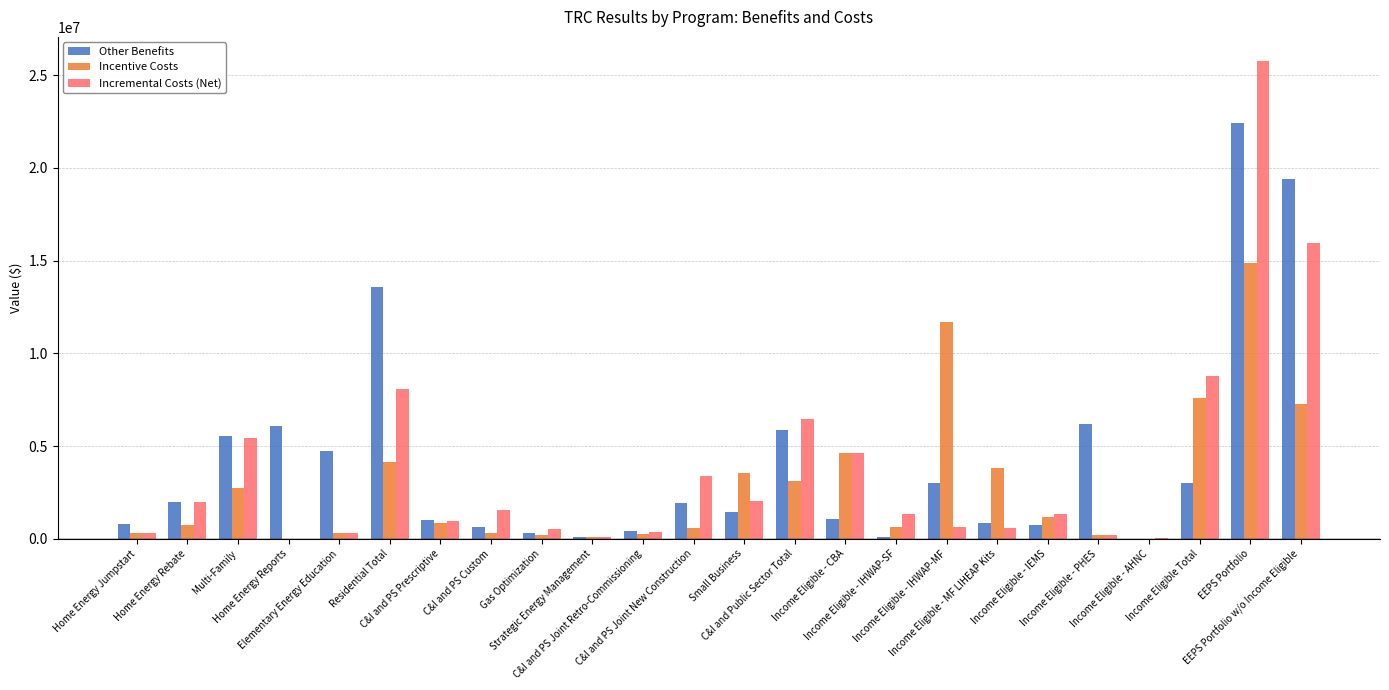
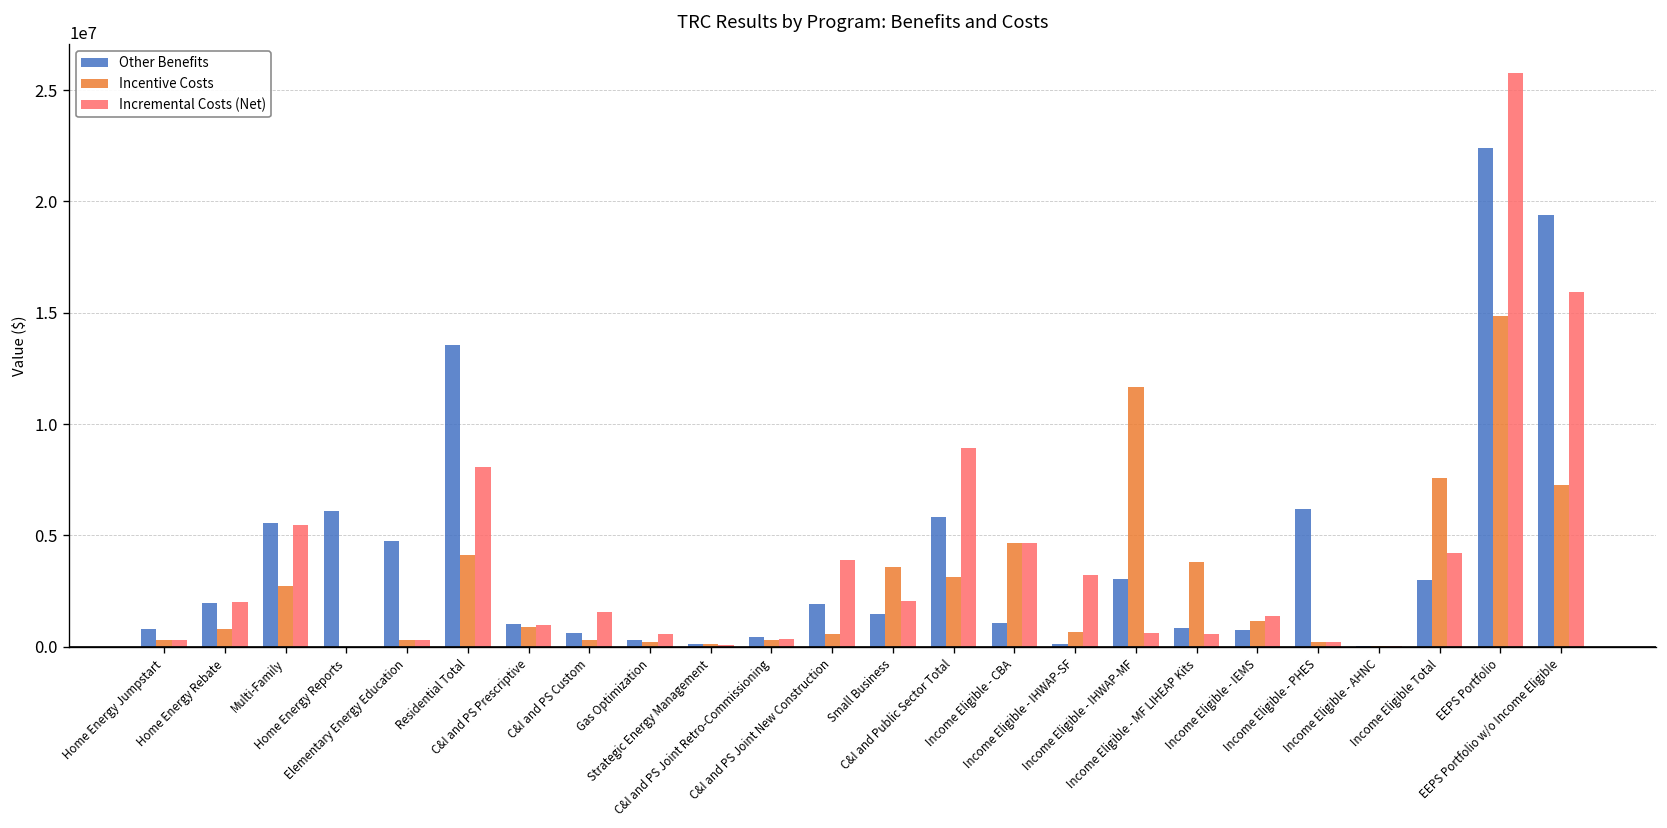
Incremental Costs (Net), C&I and PS Joint New Construction: 3400000 -> 3900000
Incremental Costs (Net), C&I and Public Sector Total: 6500000 -> 8900000
Incremental Costs (Net), Income Eligible - IHWAP-SF: 1300000 -> 3200000
Incremental Costs (Net), Income Eligible Total: 8800000 -> 4200000
